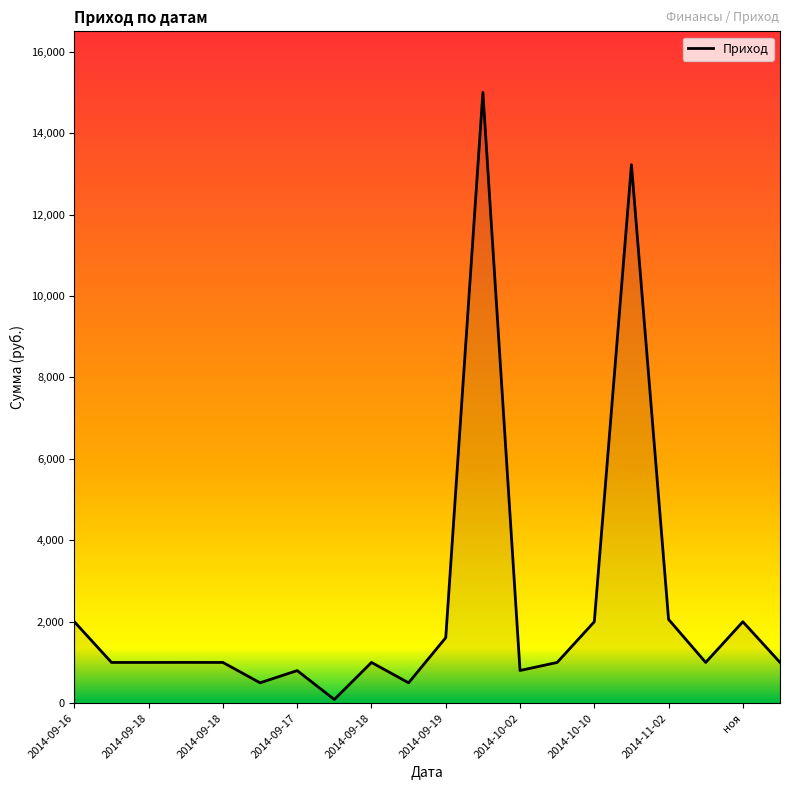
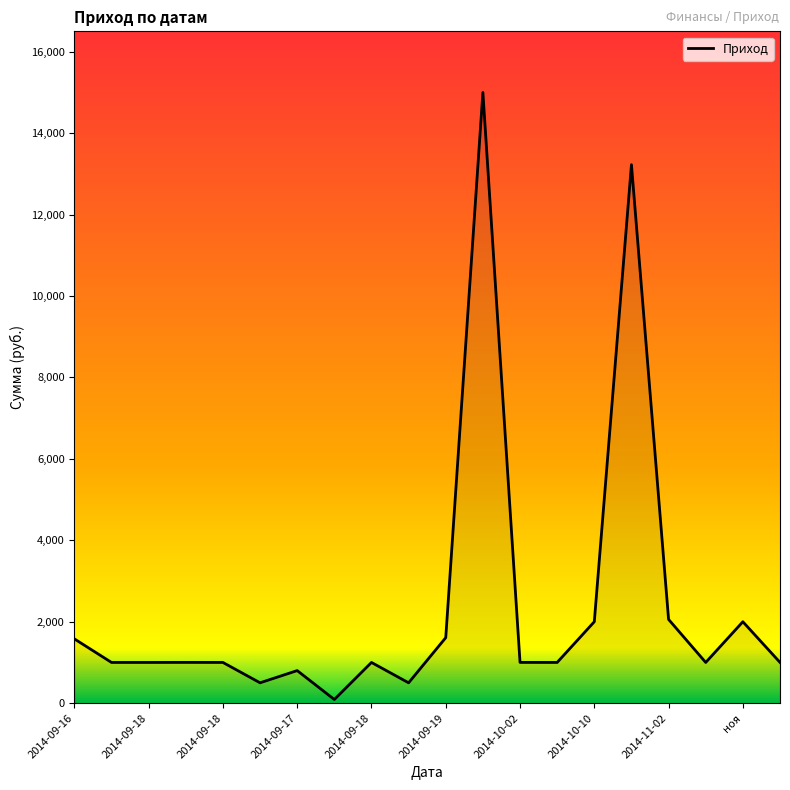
2014-09-16: 2,000 -> 1,600
2014-10-02: 800 -> 1,000
